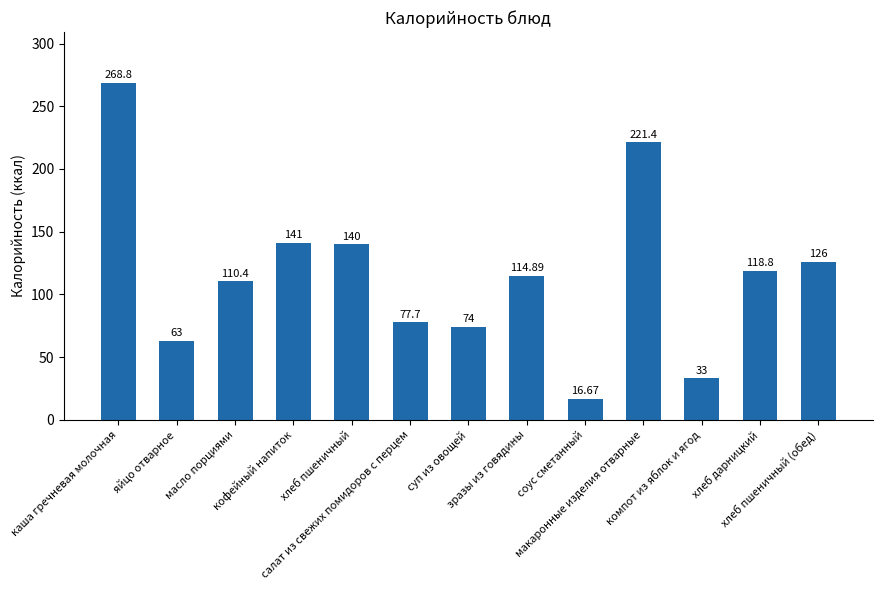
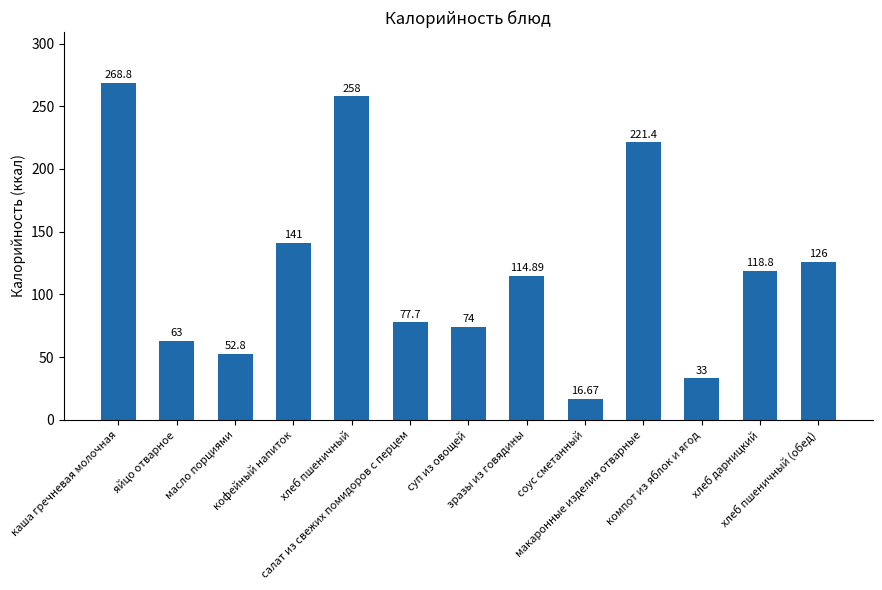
масло порциями: 110.4 -> 52.8
хлеб пшеничный: 140 -> 258
